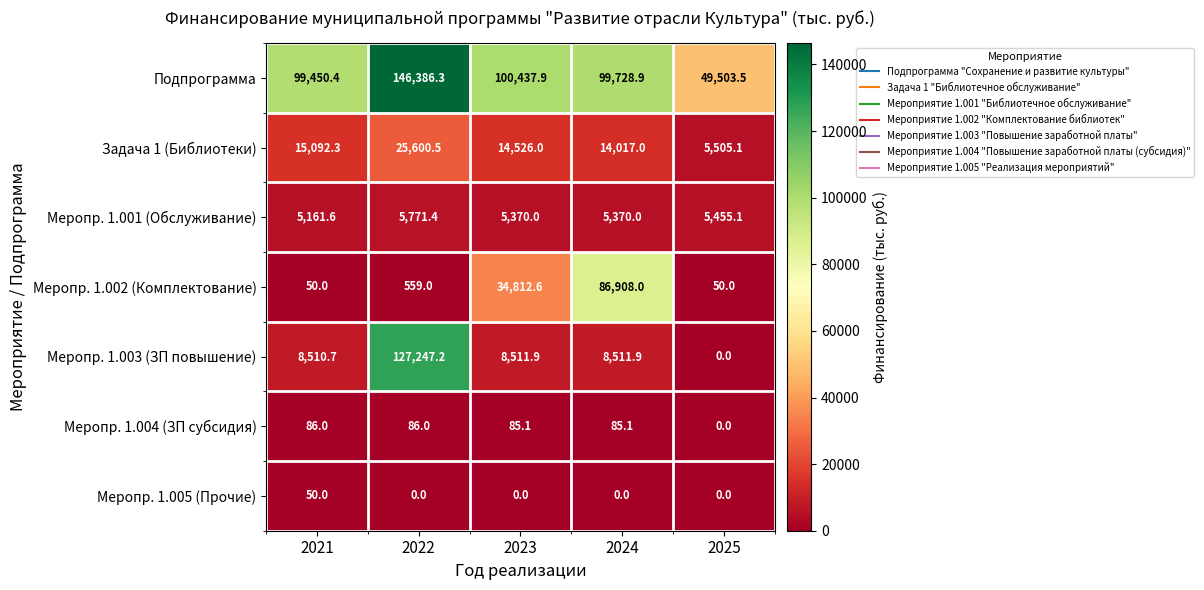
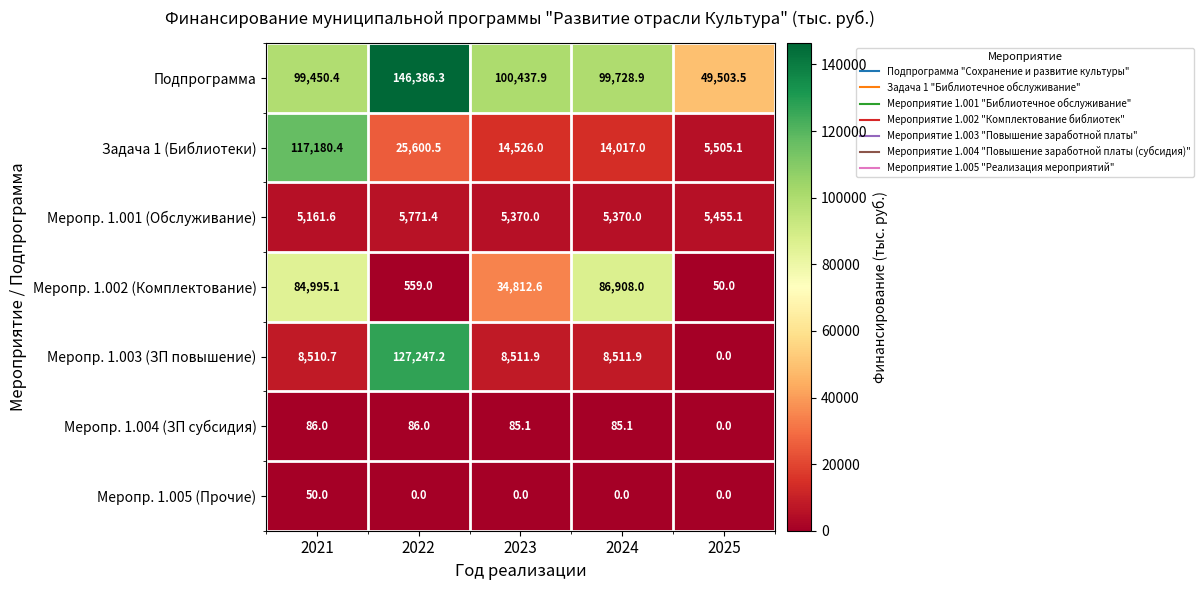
Задача 1 (Библиотеки), 2021: 15,092.3 -> 117,180.4
Меропр. 1.002 (Комплектование), 2021: 50.0 -> 84,995.1
